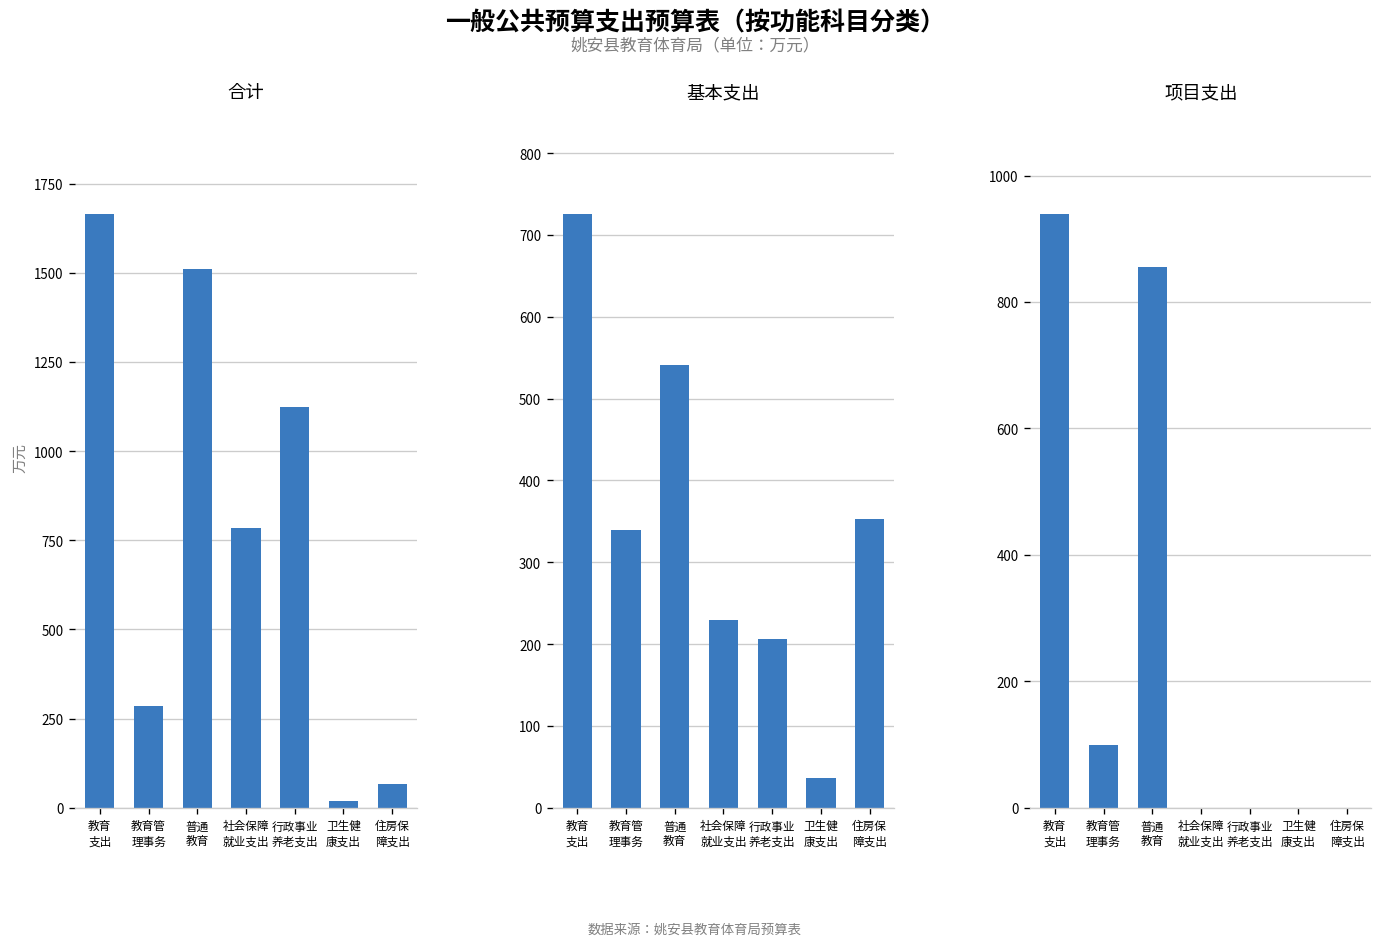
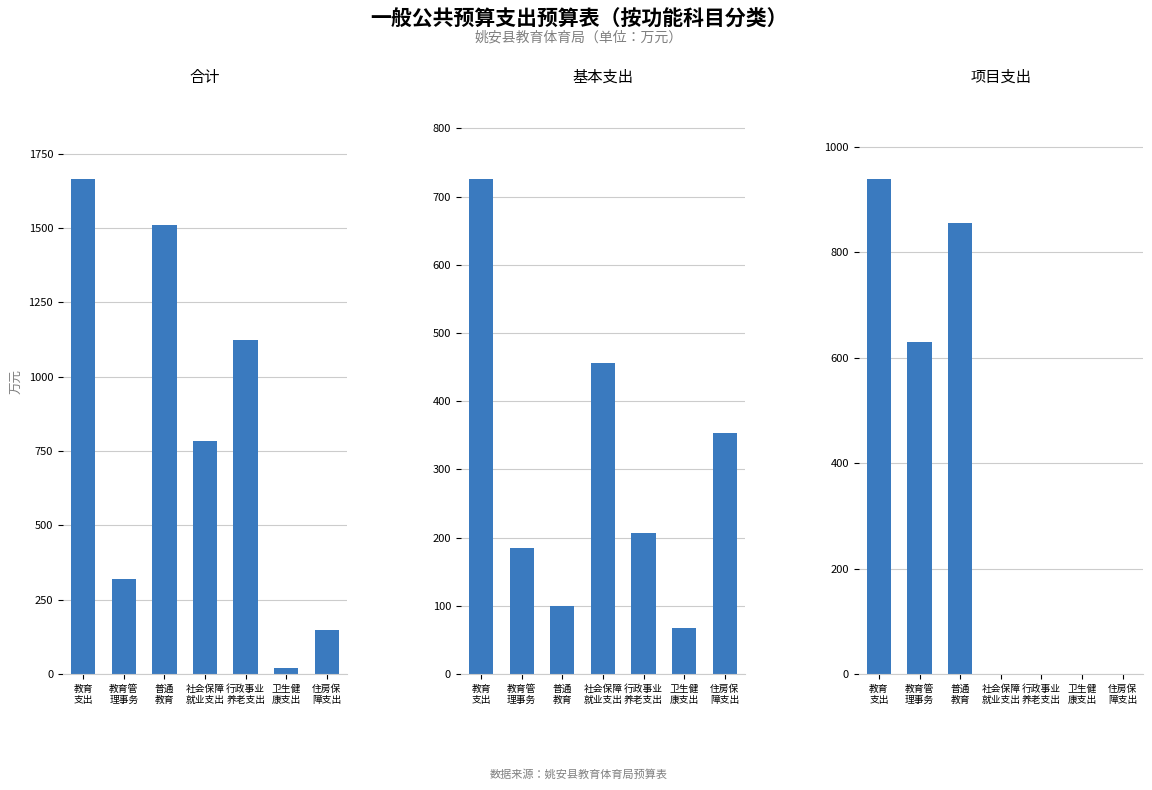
合计, 教育管 理事务: 280 -> 320
合计, 住房保 障支出: 70 -> 150
基本支出, 教育管 理事务: 340 -> 180
基本支出, 普通 教育: 540 -> 100
基本支出, 社会保障 就业支出: 230 -> 460
基本支出, 卫生健 康支出: 40 -> 70
项目支出, 教育管 理事务: 100 -> 630
